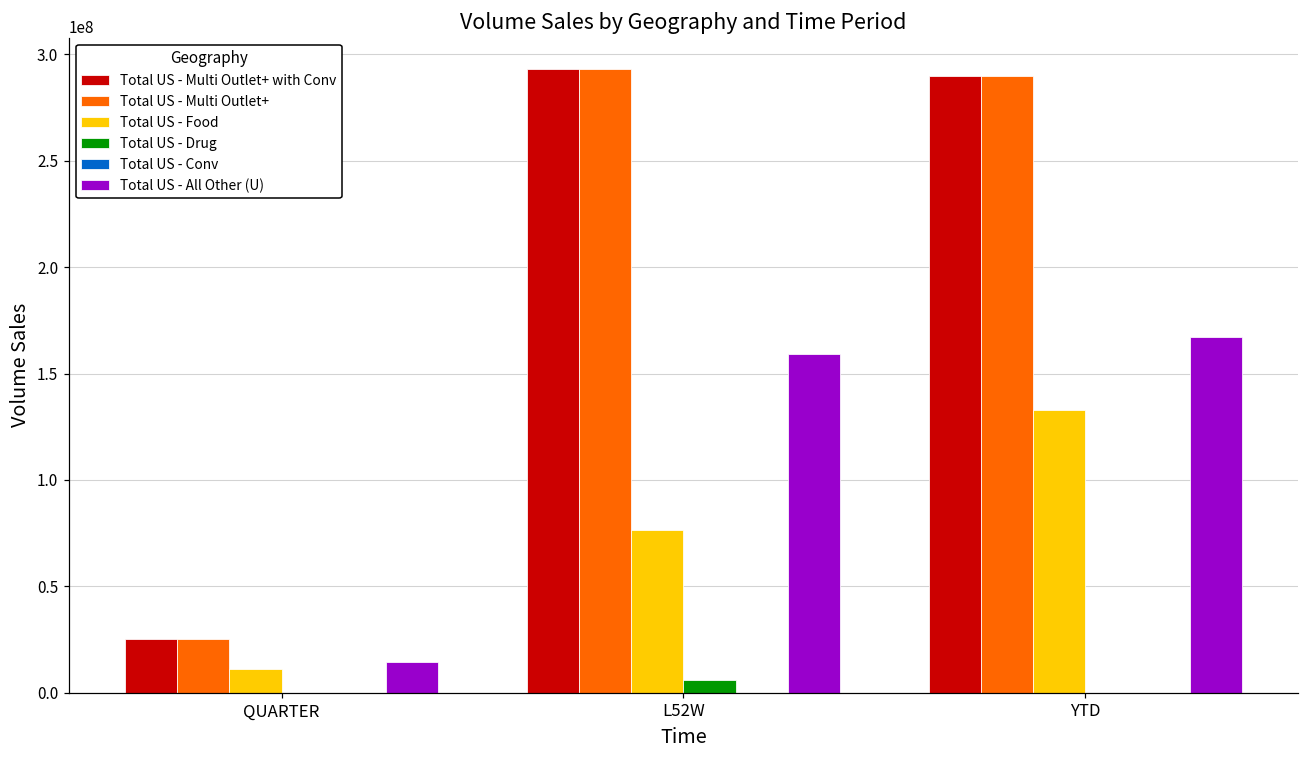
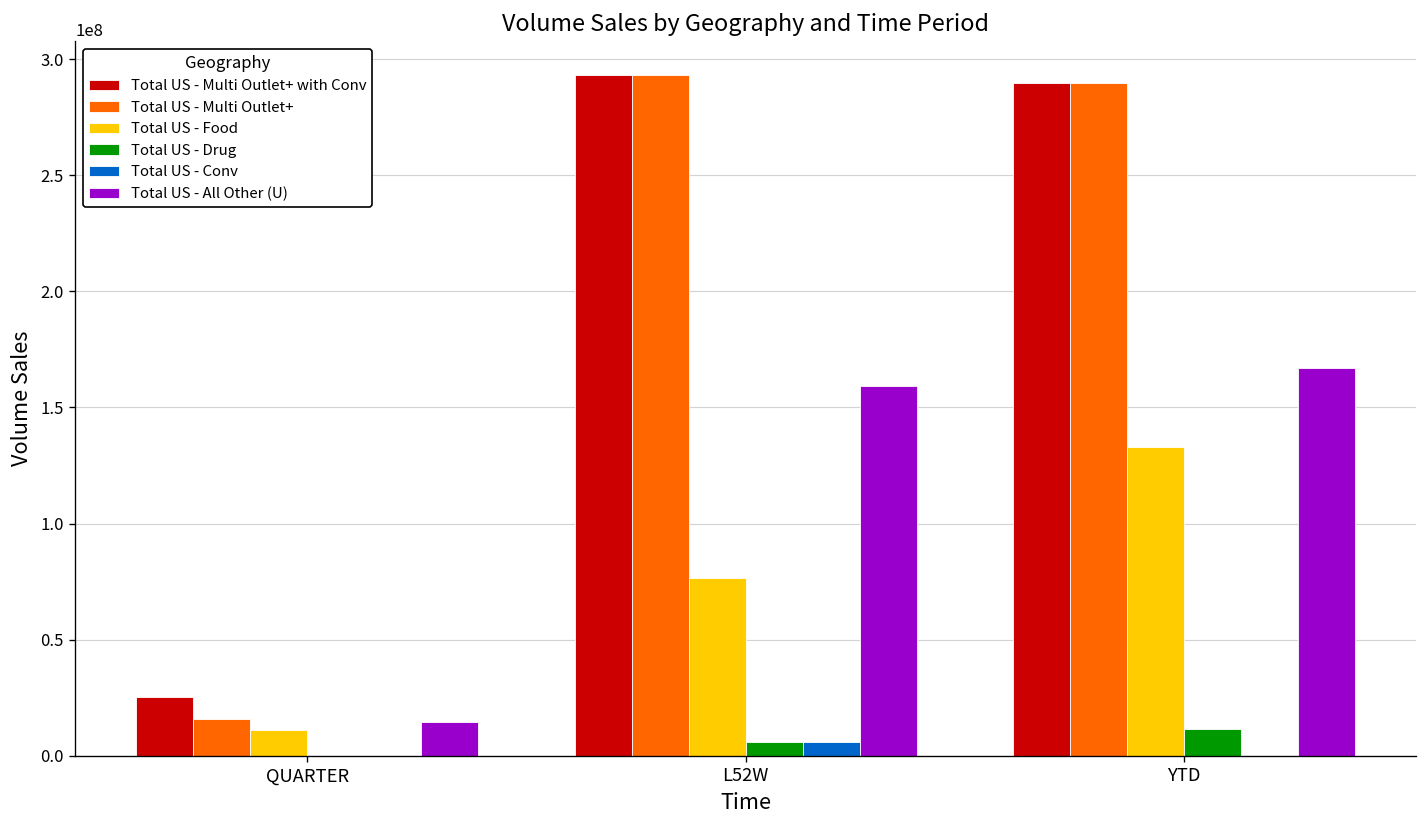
Total US - Multi Outlet+, QUARTER: 25000000 -> 16000000
Total US - Conv, L52W: 0 -> 6000000
Total US - Drug, YTD: 0 -> 12000000
